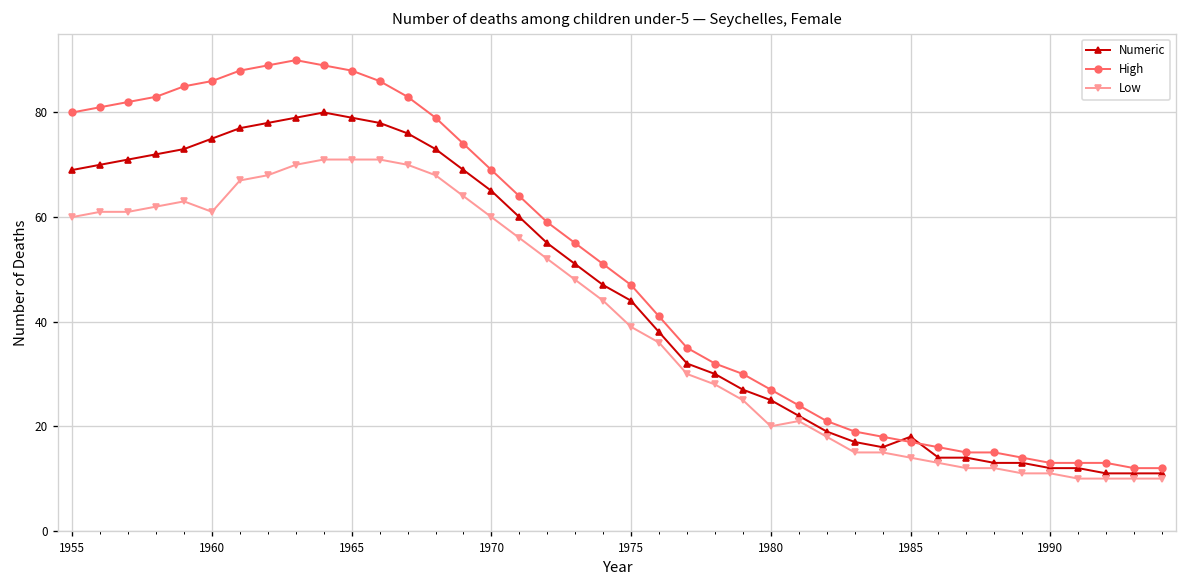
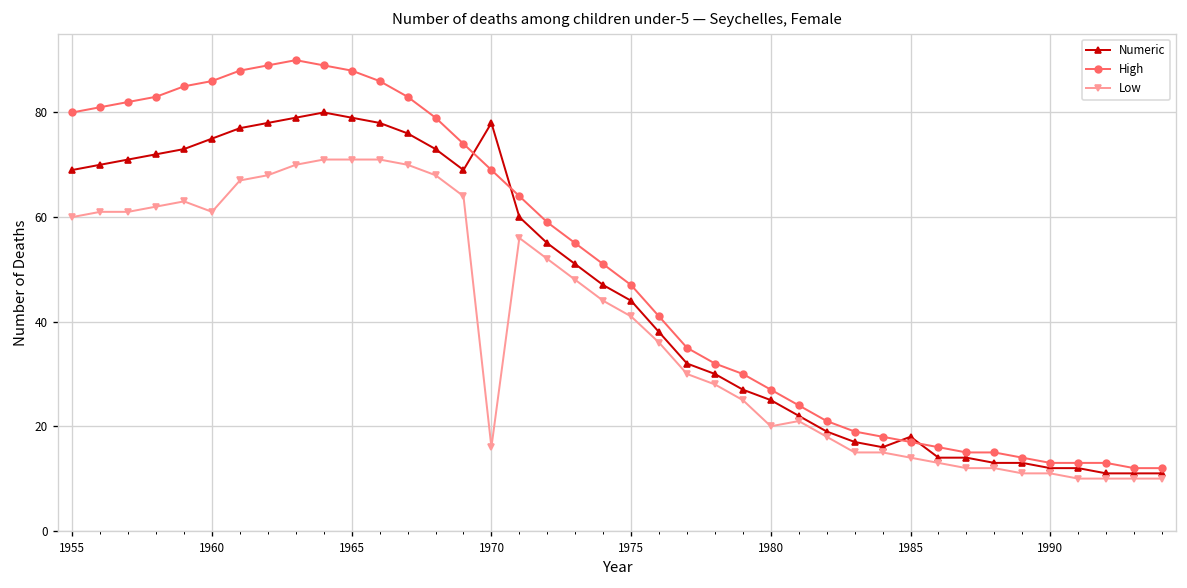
Numeric, 1970: 65 -> 78
Low, 1970: 60 -> 16
Low, 1975: 39 -> 41
